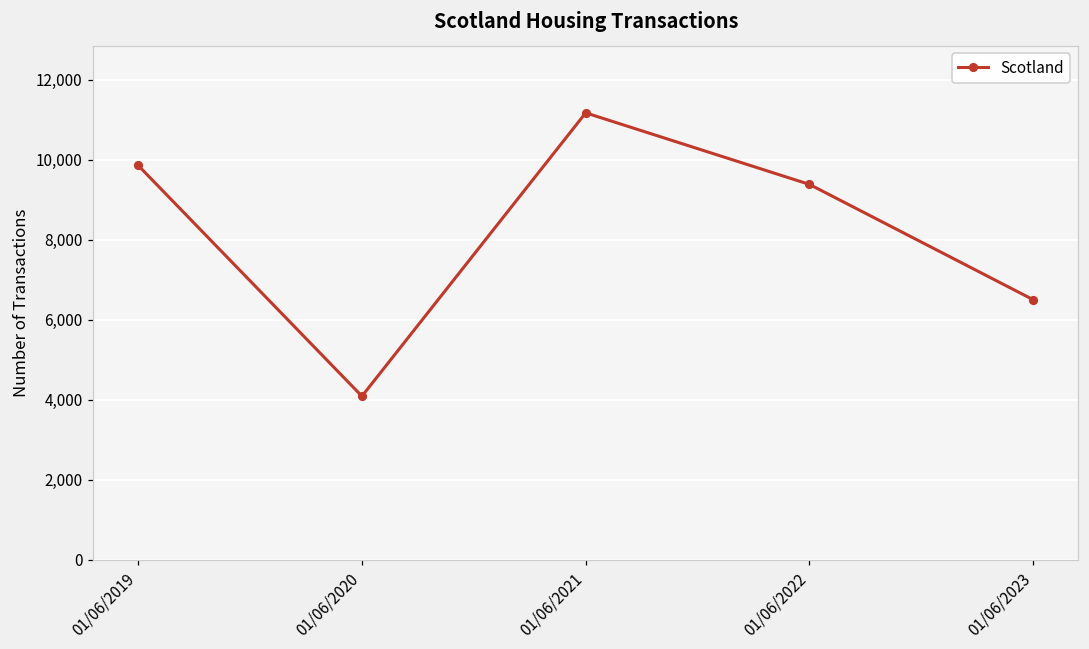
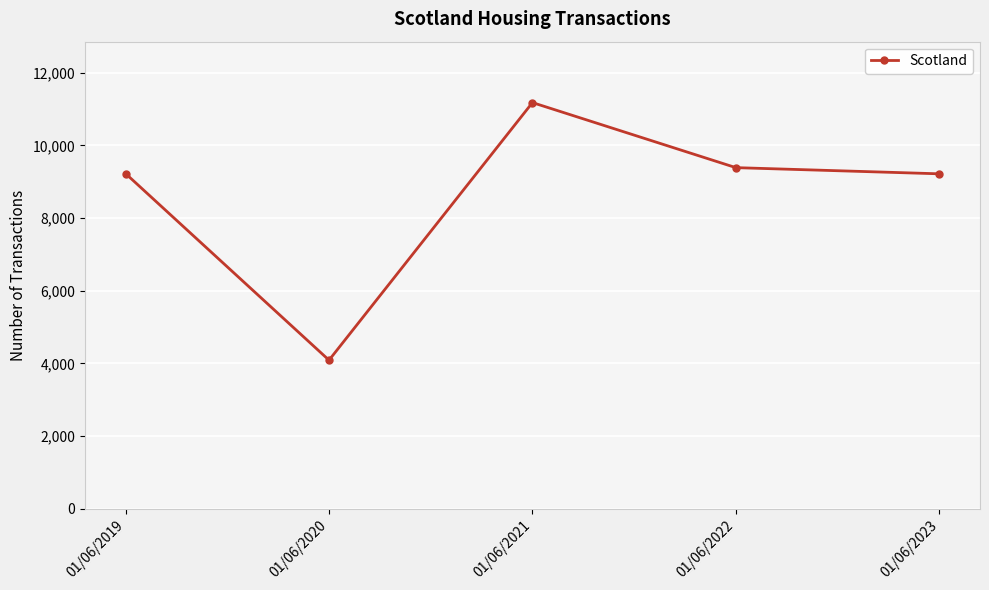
01/06/2019: 9,900 -> 9,200
01/06/2023: 6,500 -> 9,200
